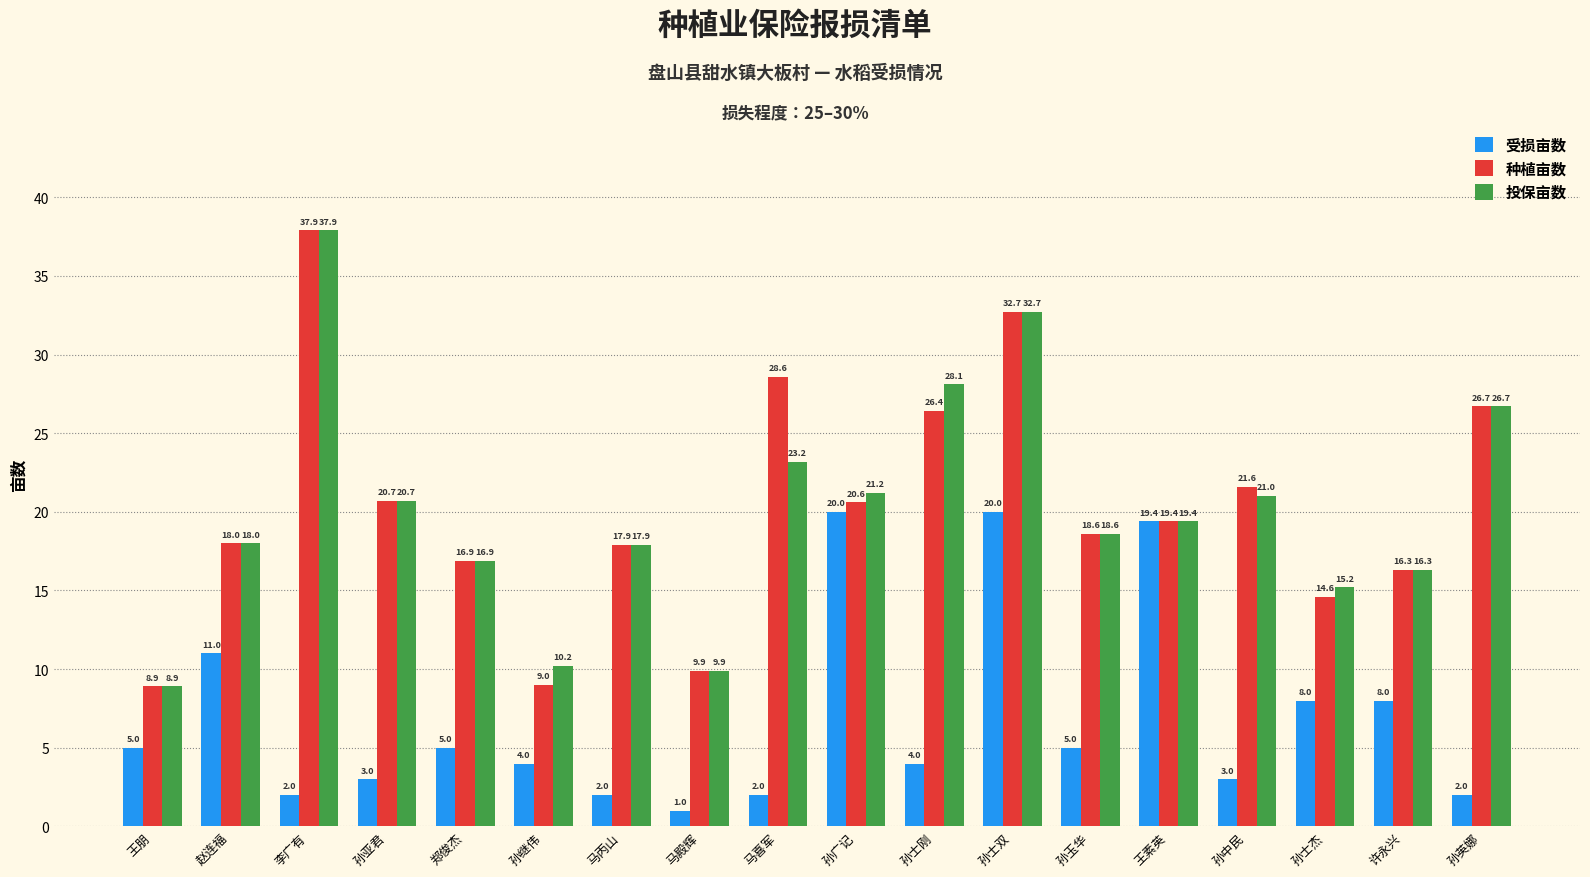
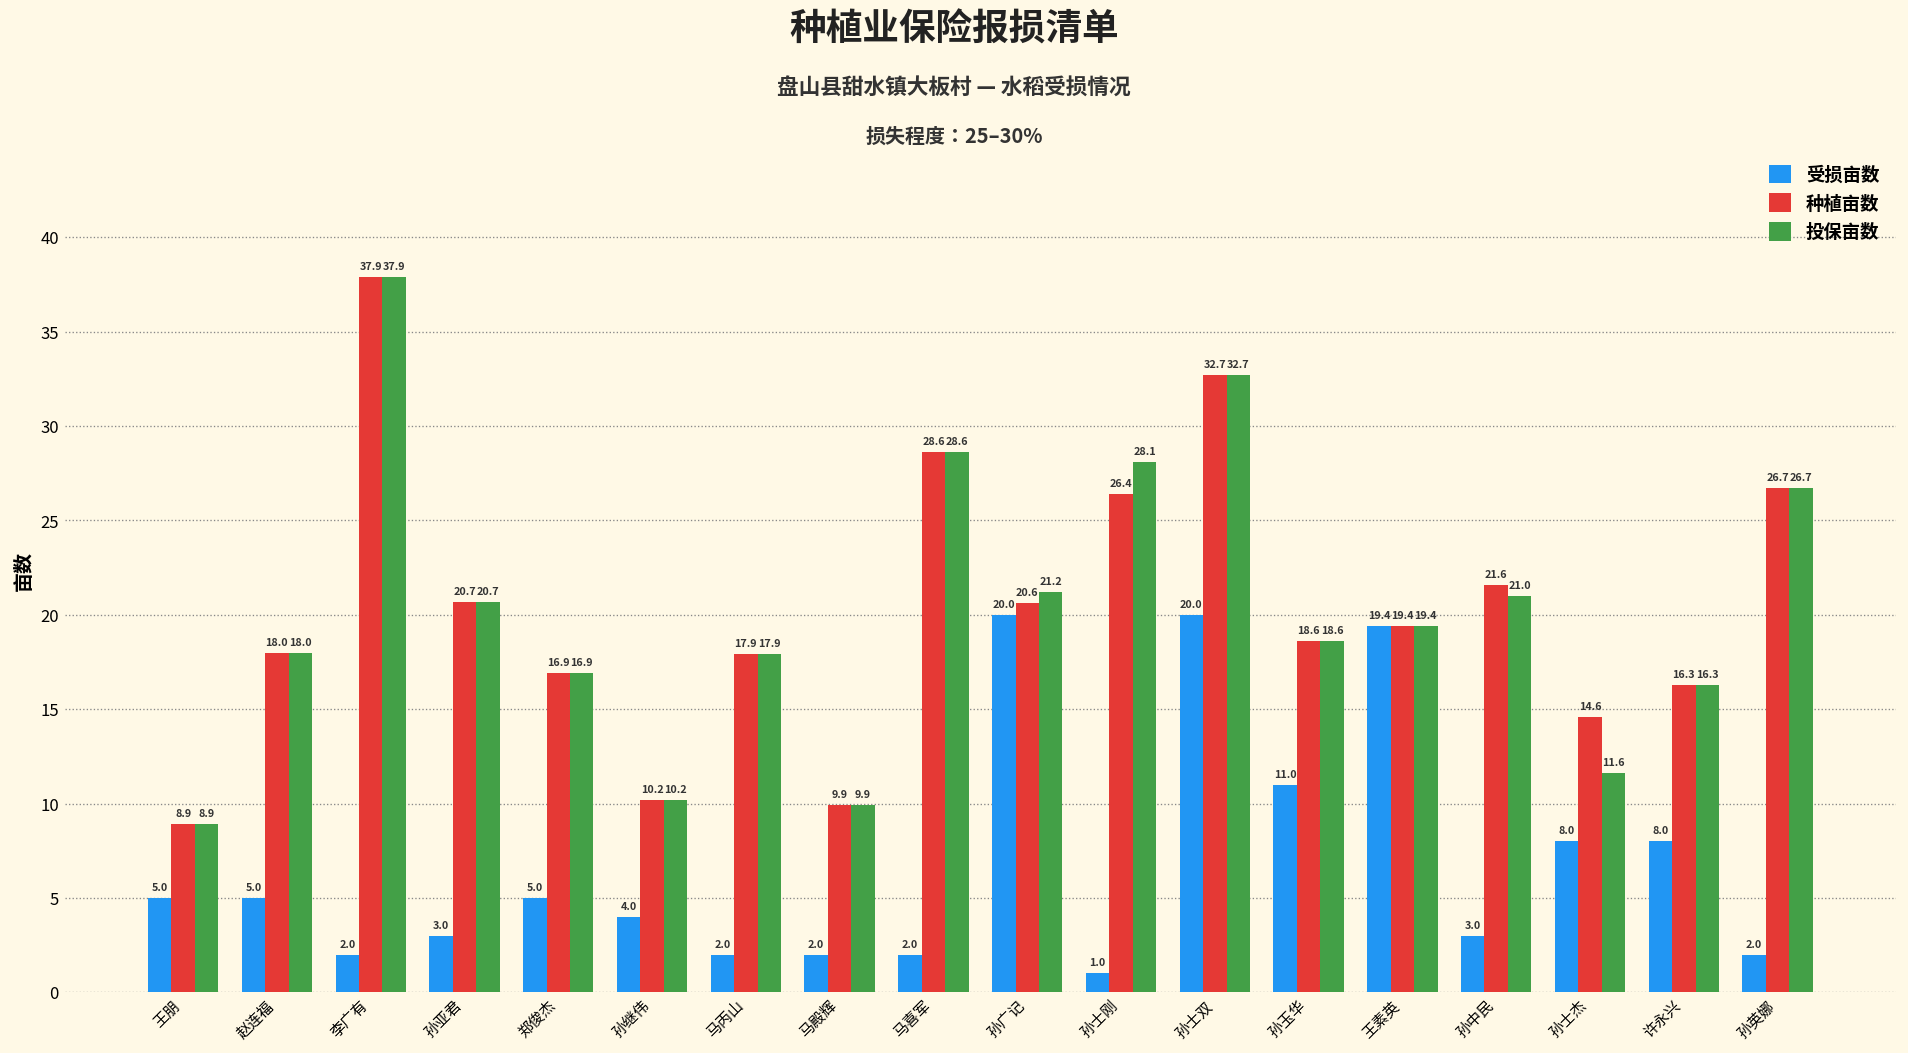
受损亩数, 赵连福: 11.0 -> 5.0
种植亩数, 孙继伟: 9.0 -> 10.2
受损亩数, 马殿辉: 1.0 -> 2.0
投保亩数, 马喜军: 23.2 -> 28.6
受损亩数, 孙士刚: 4.0 -> 1.0
受损亩数, 孙玉华: 5.0 -> 11.0
投保亩数, 孙士杰: 15.2 -> 11.6
